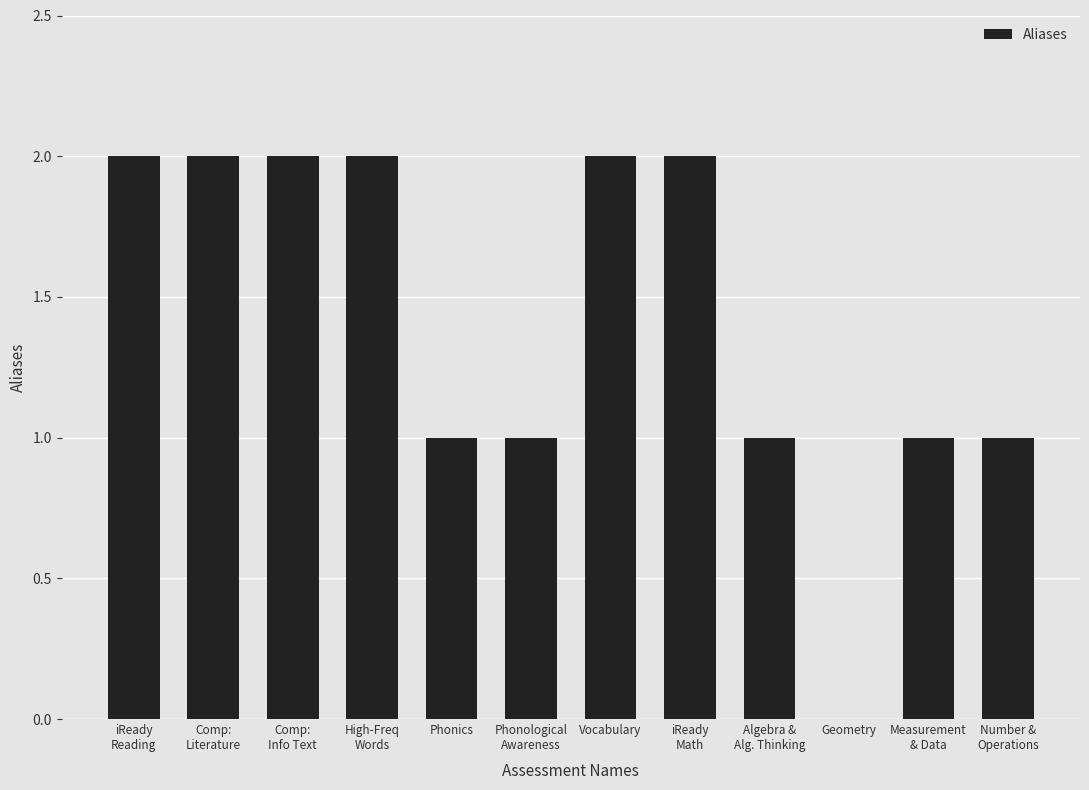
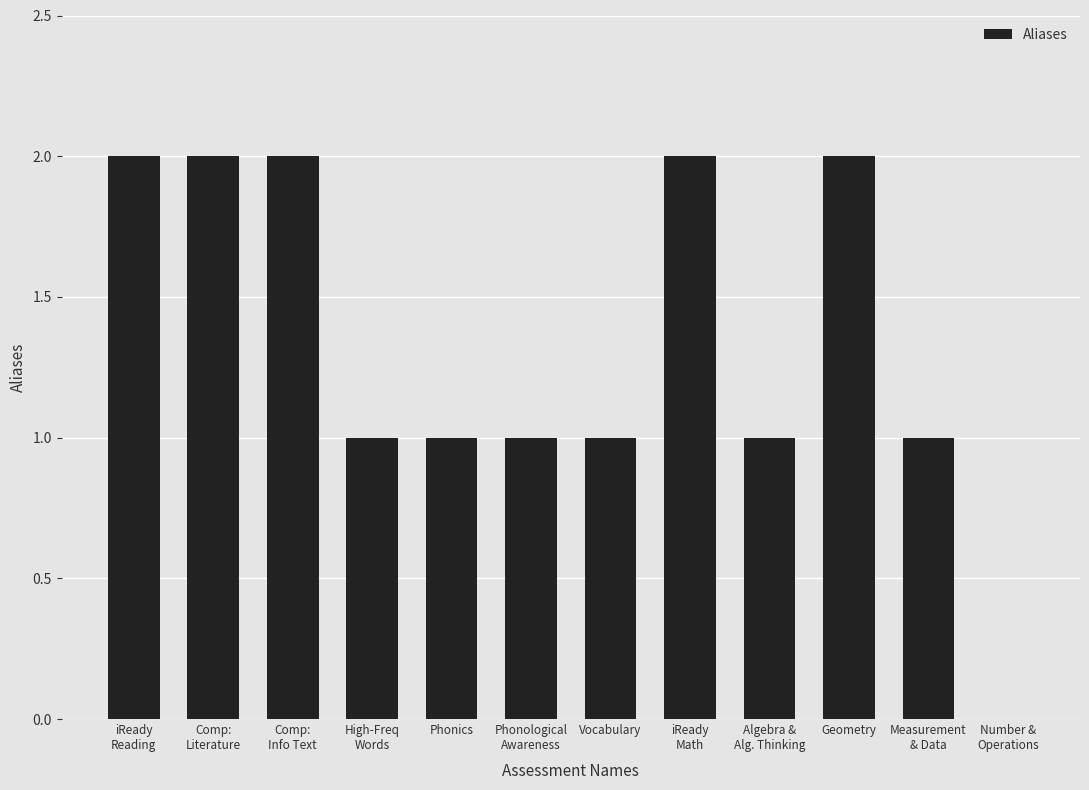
High-Freq Words: 2 -> 1
Vocabulary: 2 -> 1
Geometry: 0 -> 2
Number & Operations: 1 -> 0
